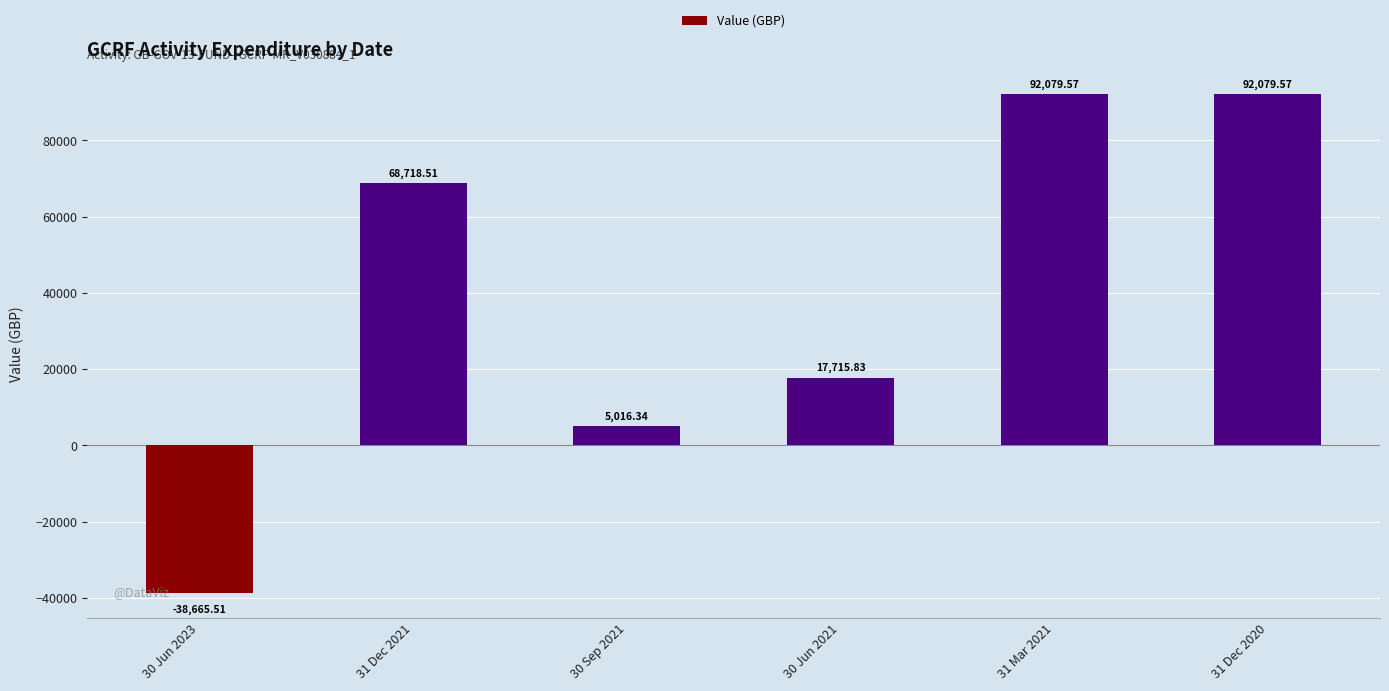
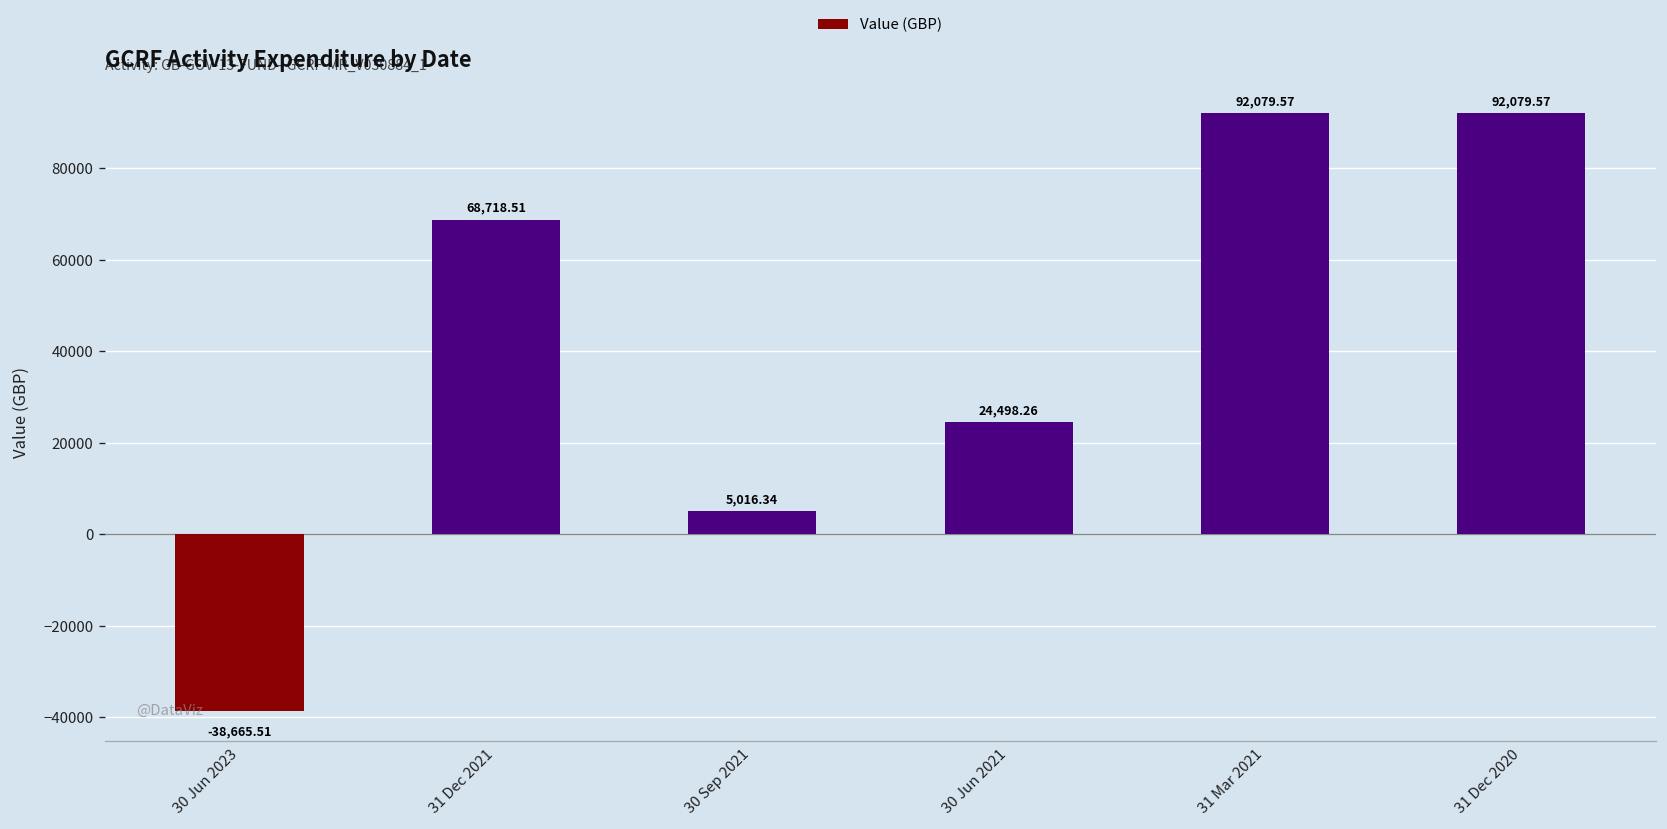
30 Jun 2021: 17,715.83 -> 24,498.26
